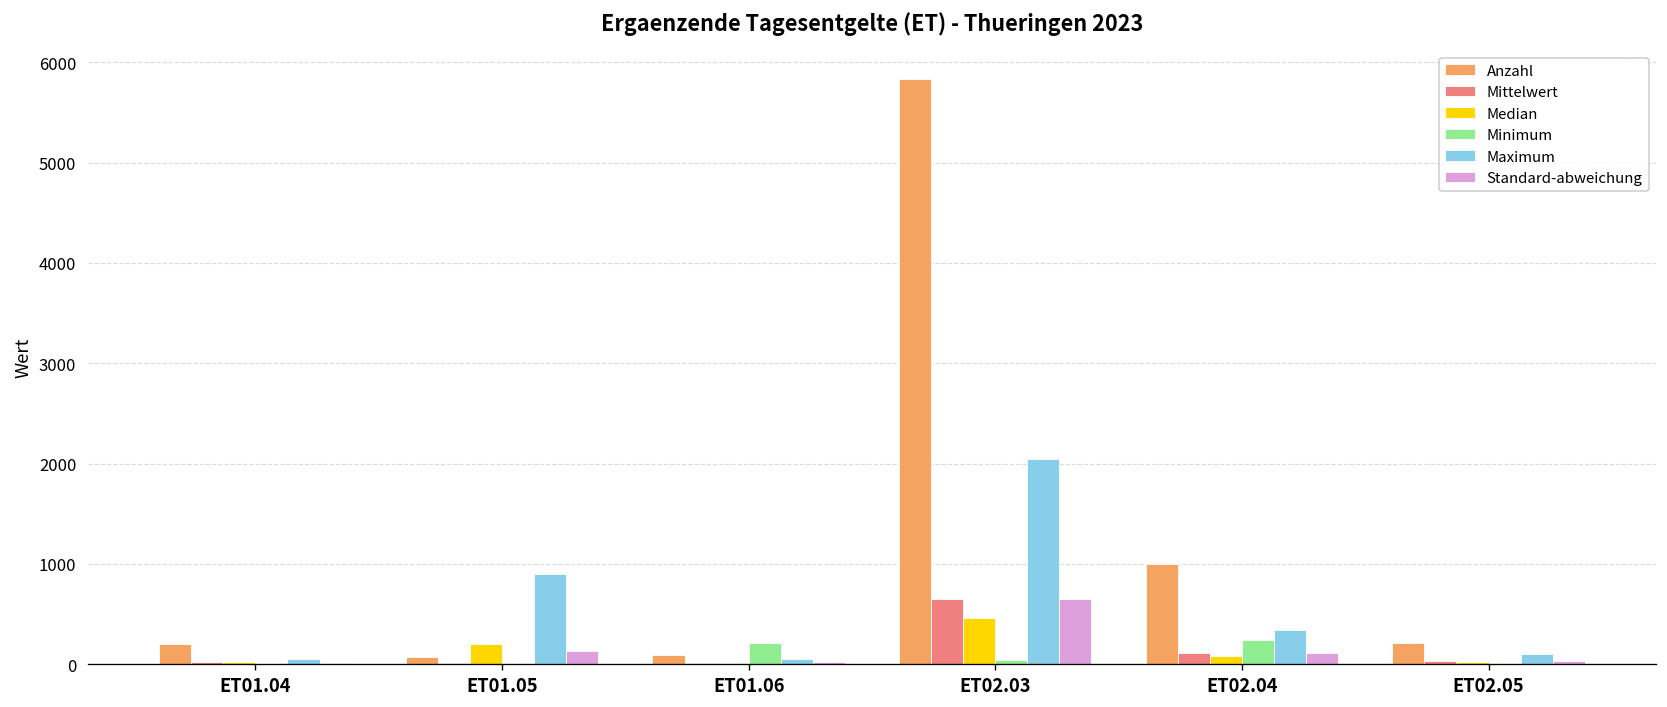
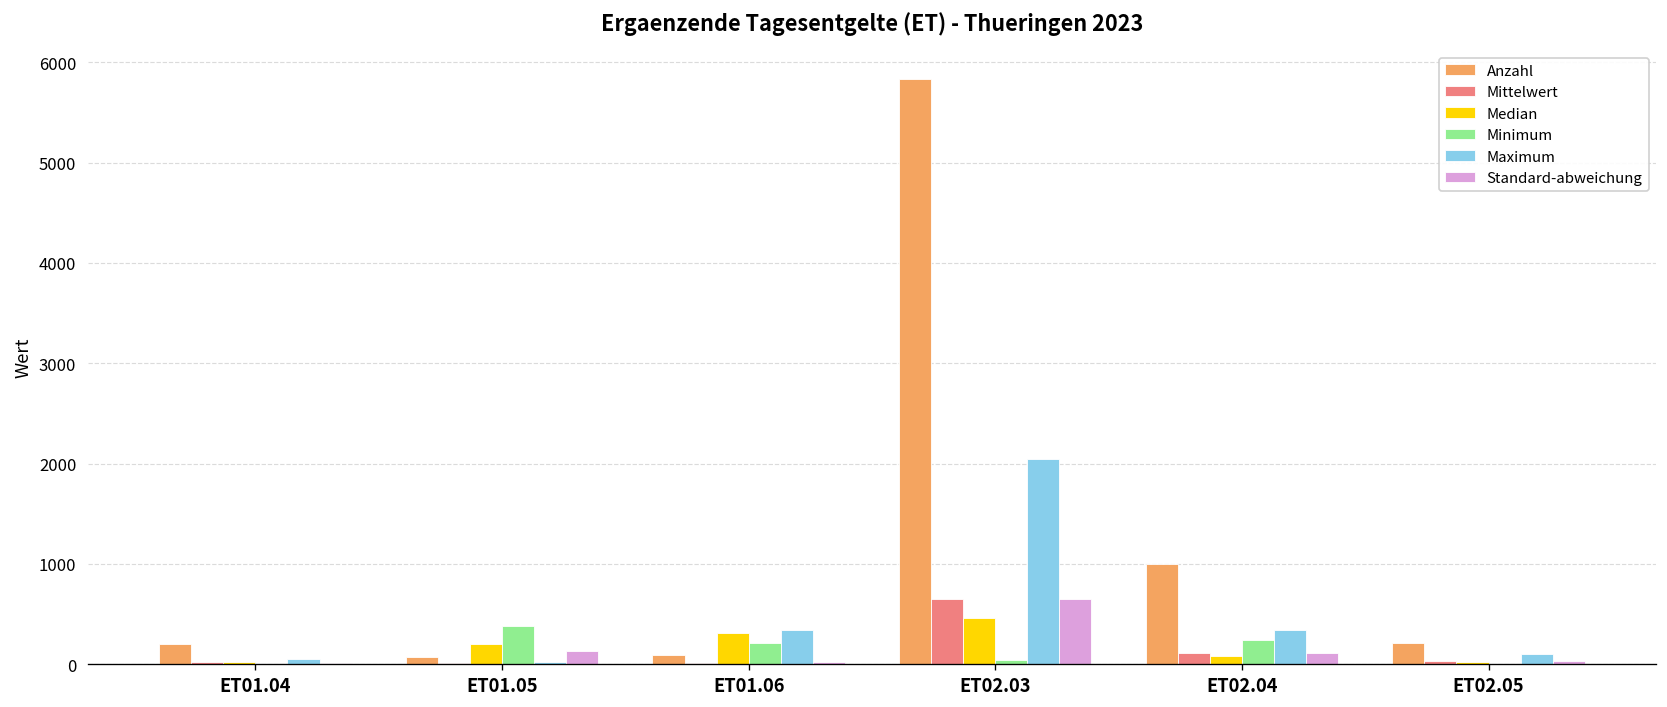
Minimum, ET01.05: 0 -> 400
Maximum, ET01.05: 900 -> 0
Median, ET01.06: 0 -> 300
Maximum, ET01.06: 100 -> 300
